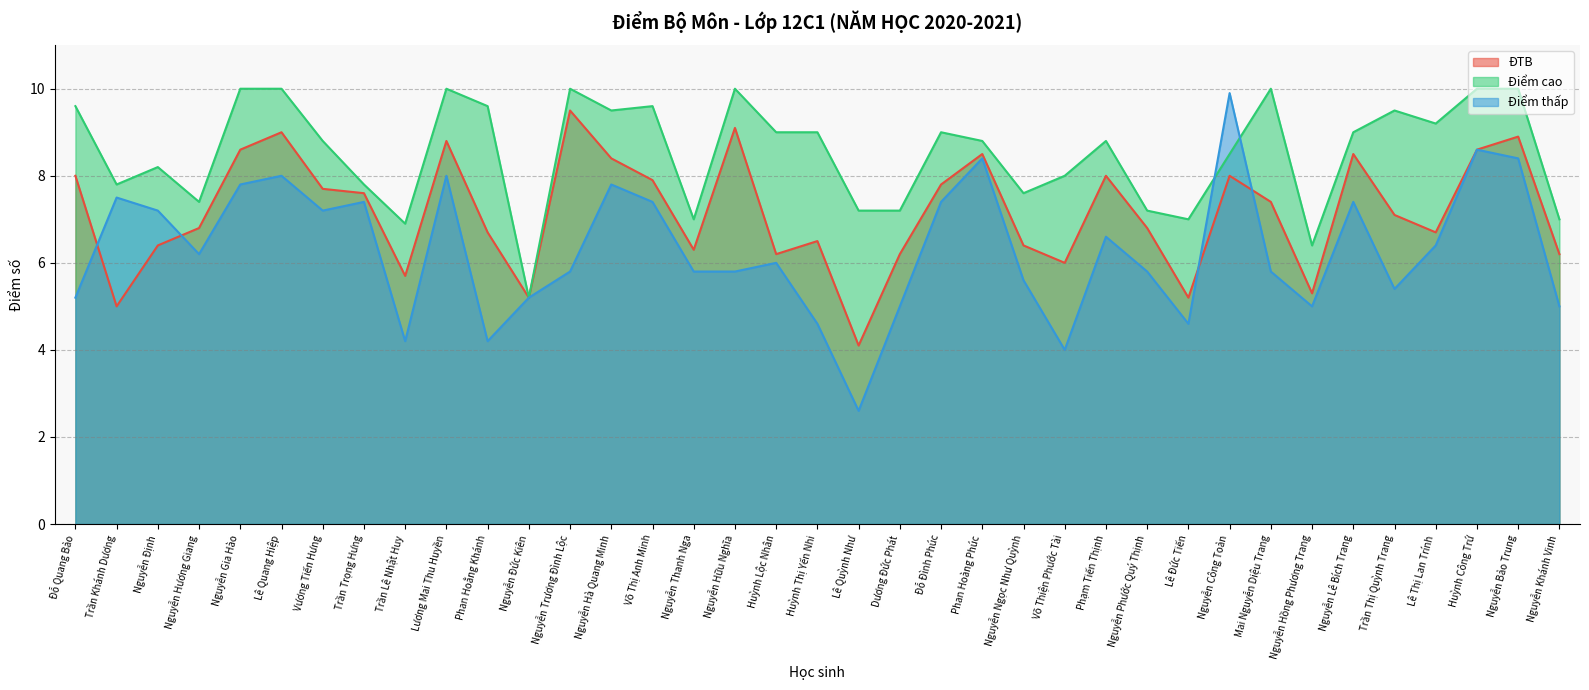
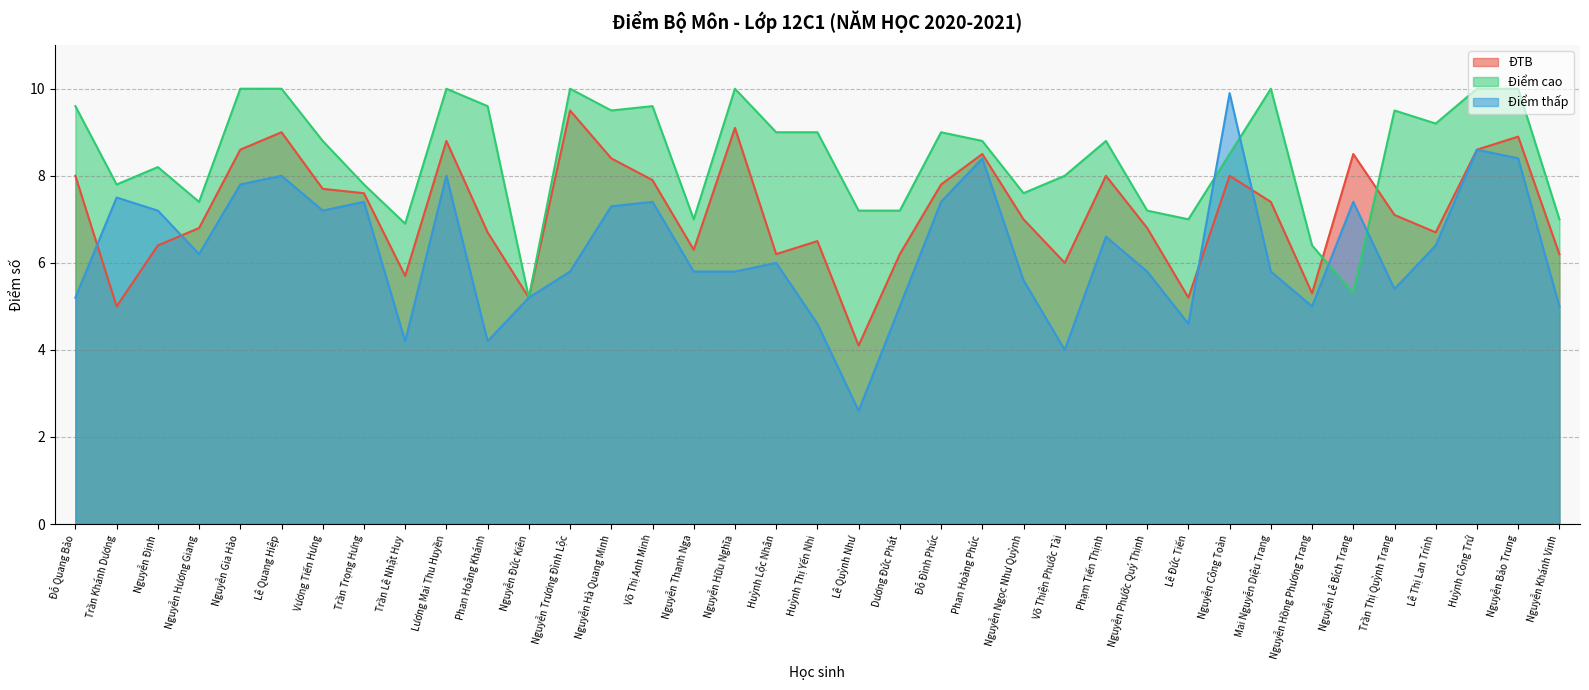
Điểm thấp, Nguyễn Hà Quang Minh: 7.8 -> 7.3
ĐTB, Nguyễn Ngọc Như Quỳnh: 6.4 -> 7.0
Điểm cao, Nguyễn Lê Bích Trang: 9.0 -> 5.3
